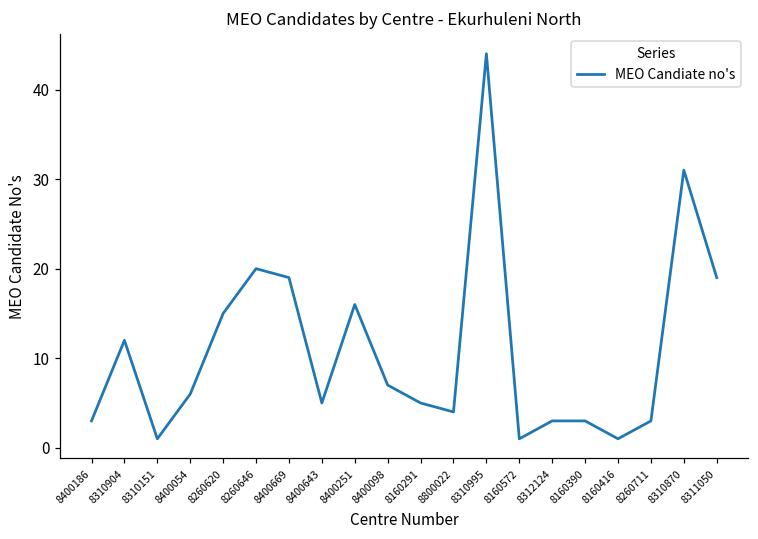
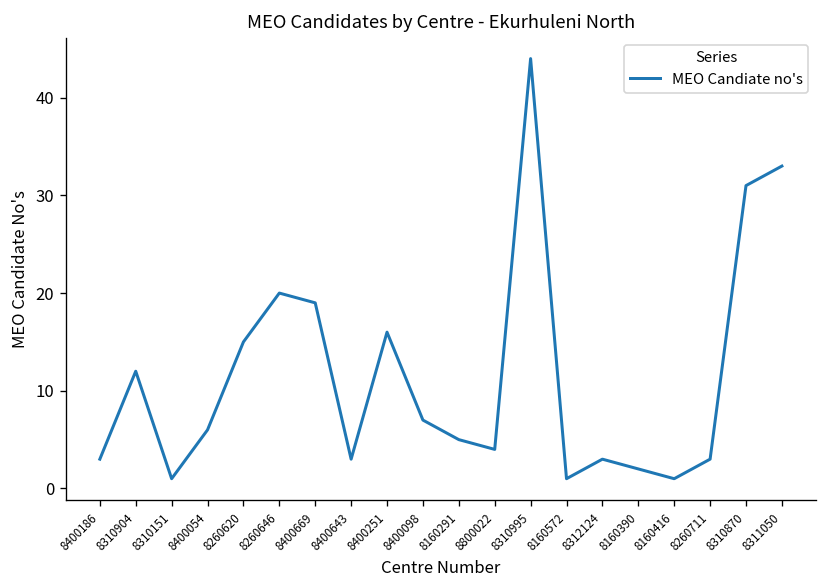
8400643: 5 -> 3
8160390: 3 -> 2
8311050: 19 -> 33
